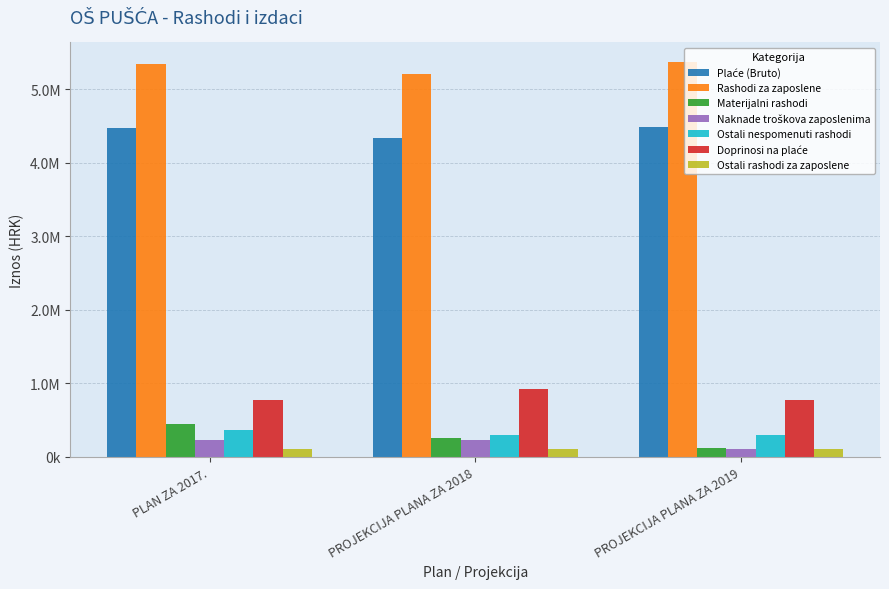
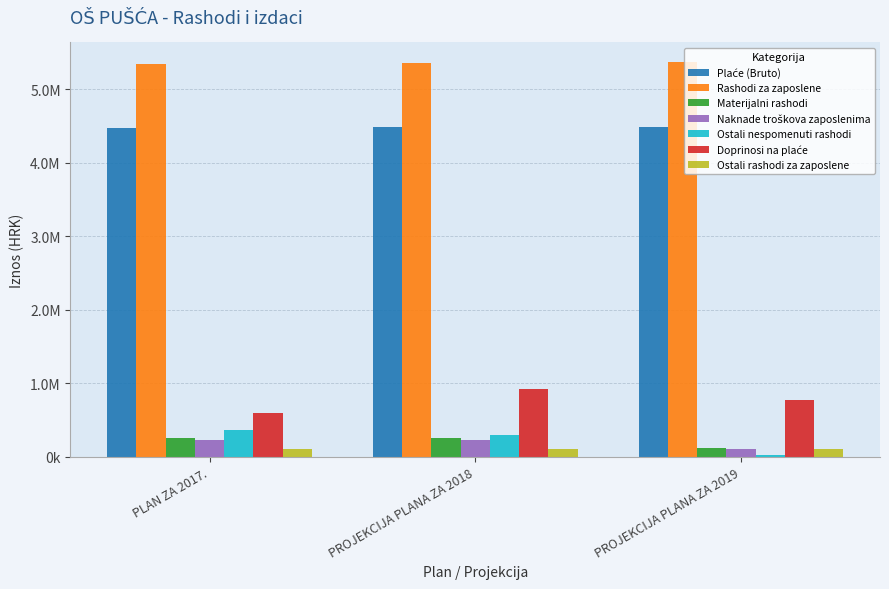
Materijalni rashodi, PLAN ZA 2017.: 400000 -> 300000
Doprinosi na plaće, PLAN ZA 2017.: 800000 -> 600000
Plaće (Bruto), PROJEKCIJA PLANA ZA 2018: 4300000 -> 4500000
Rashodi za zaposlene, PROJEKCIJA PLANA ZA 2018: 5200000 -> 5400000
Ostali nespomenuti rashodi, PROJEKCIJA PLANA ZA 2019: 300000 -> 0
